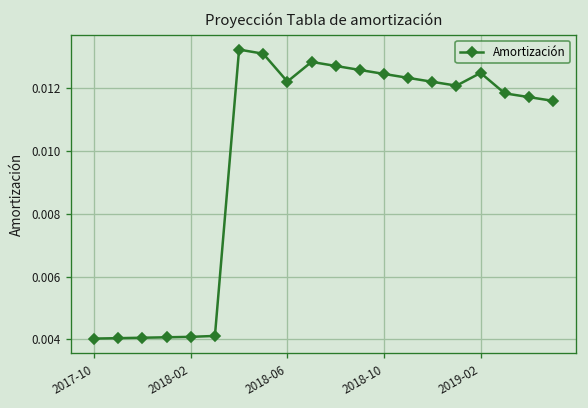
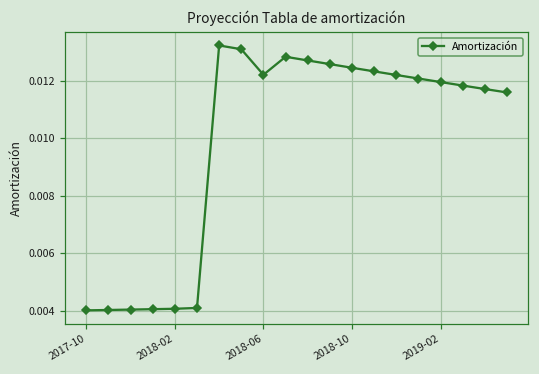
2019-02: 0.0125 -> 0.0119
